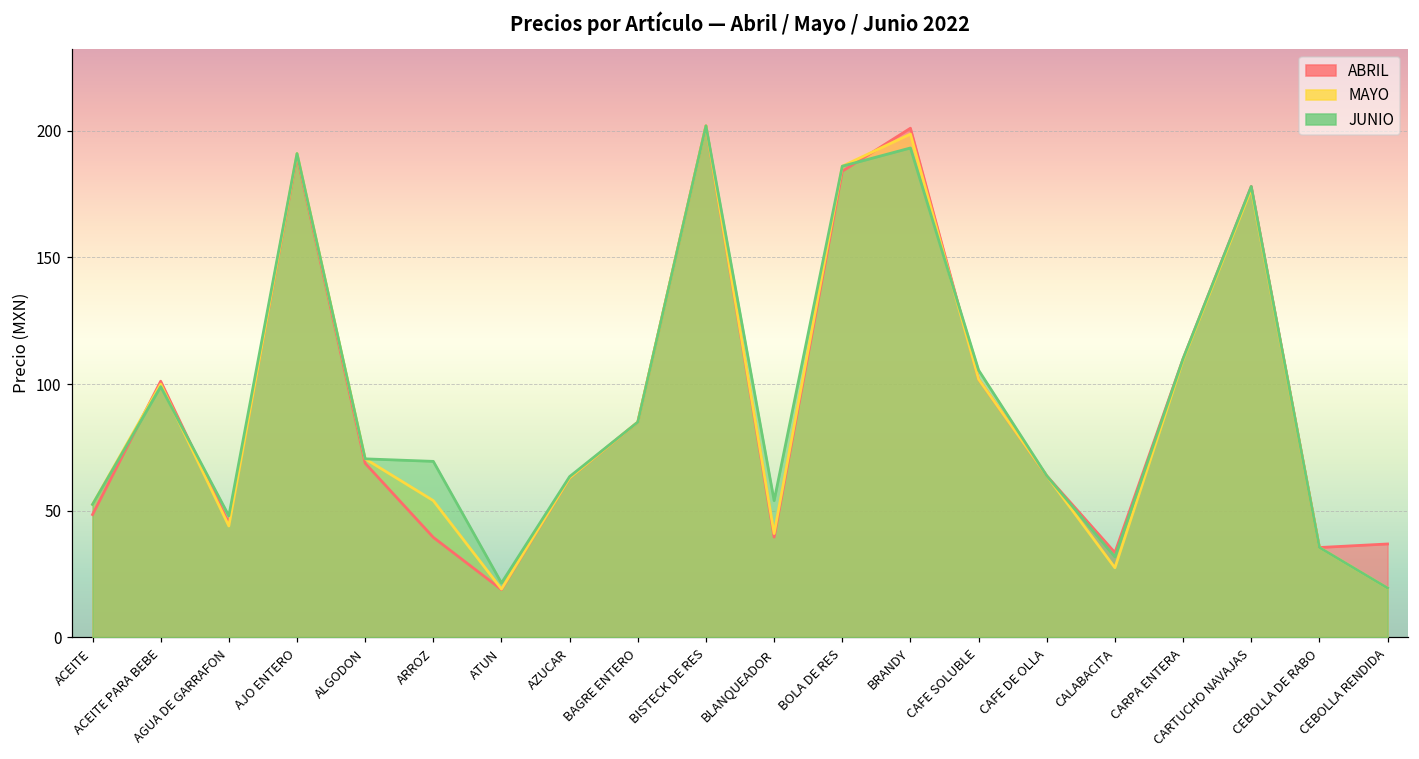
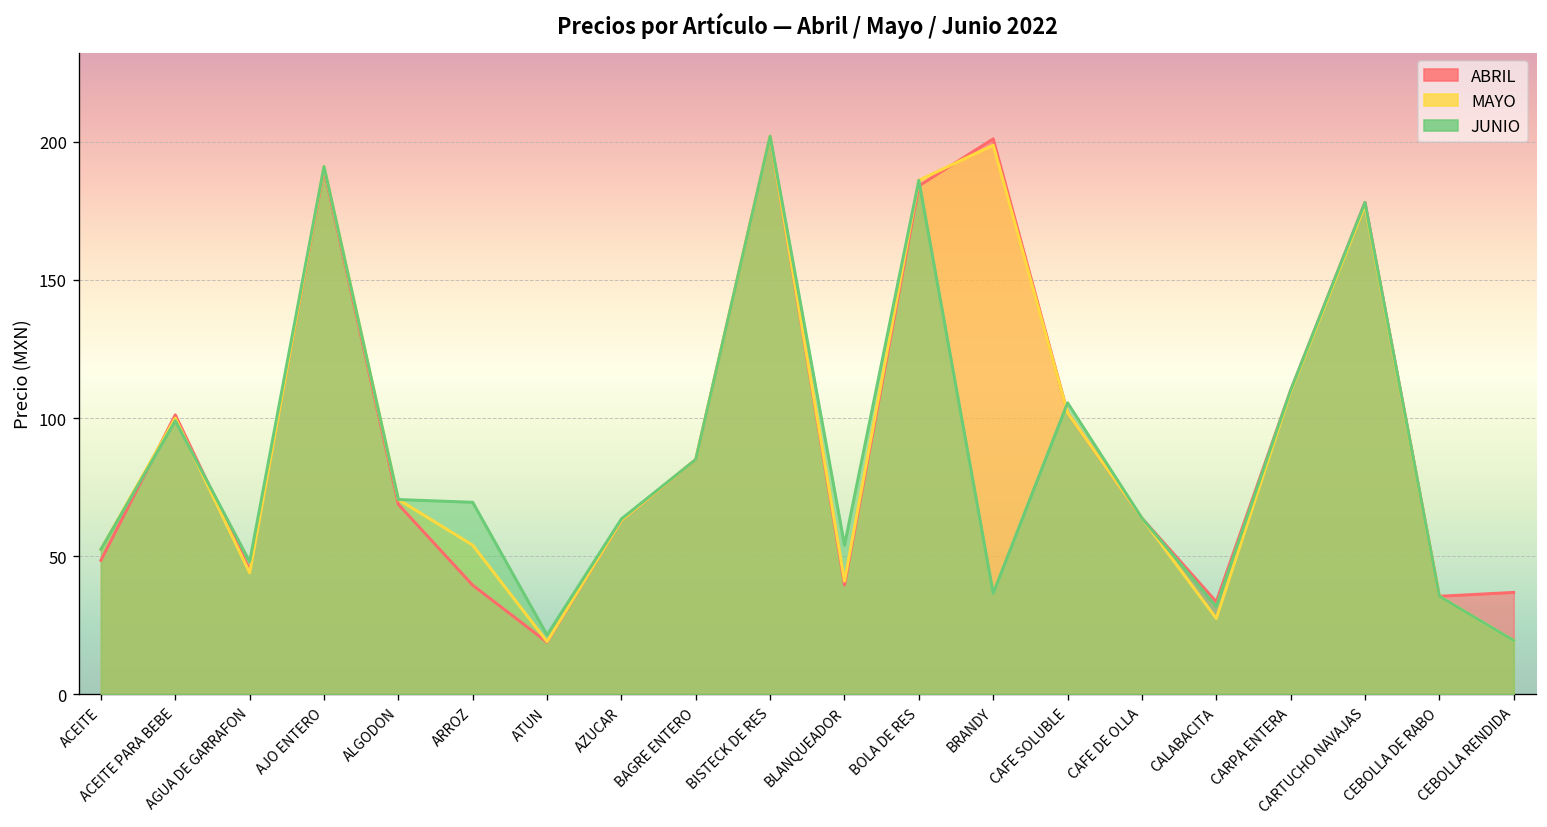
JUNIO, BRANDY: 193 -> 37
